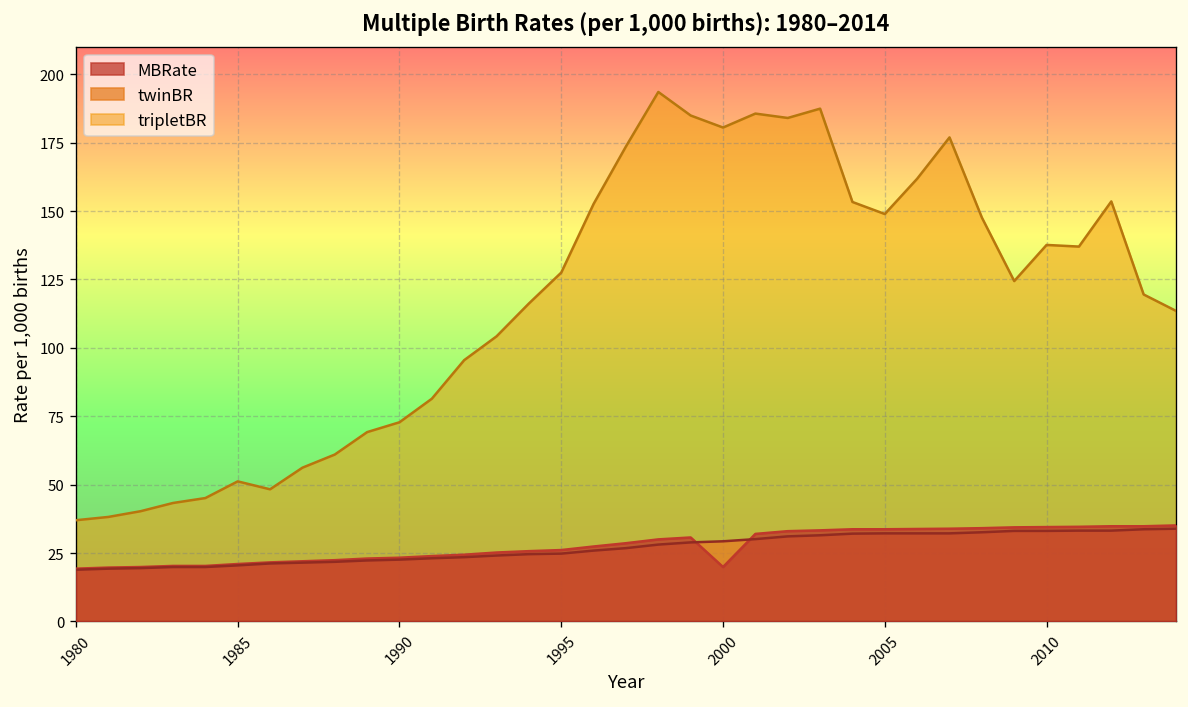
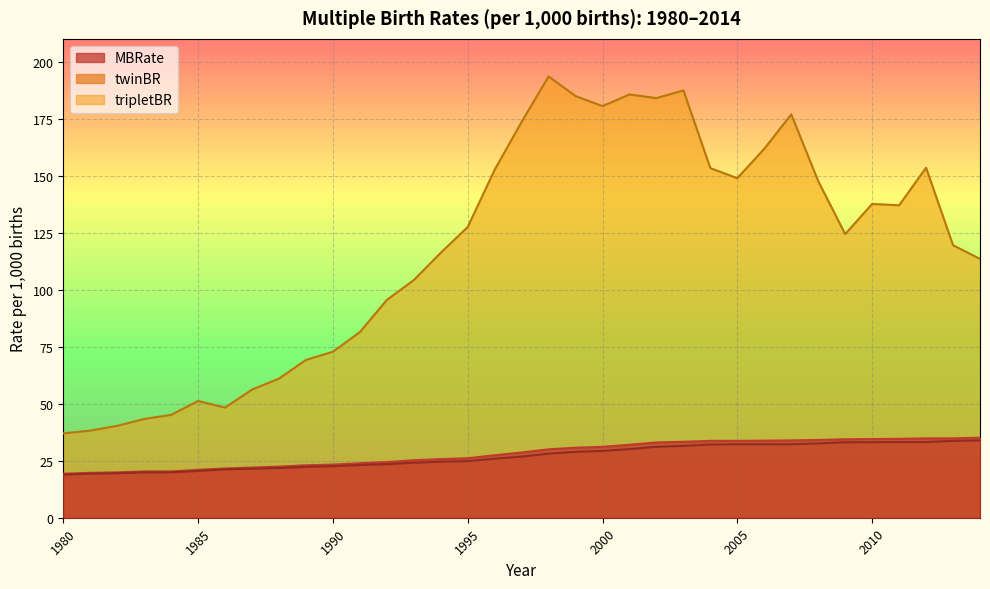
MBRate, 2000: 20 -> 31
